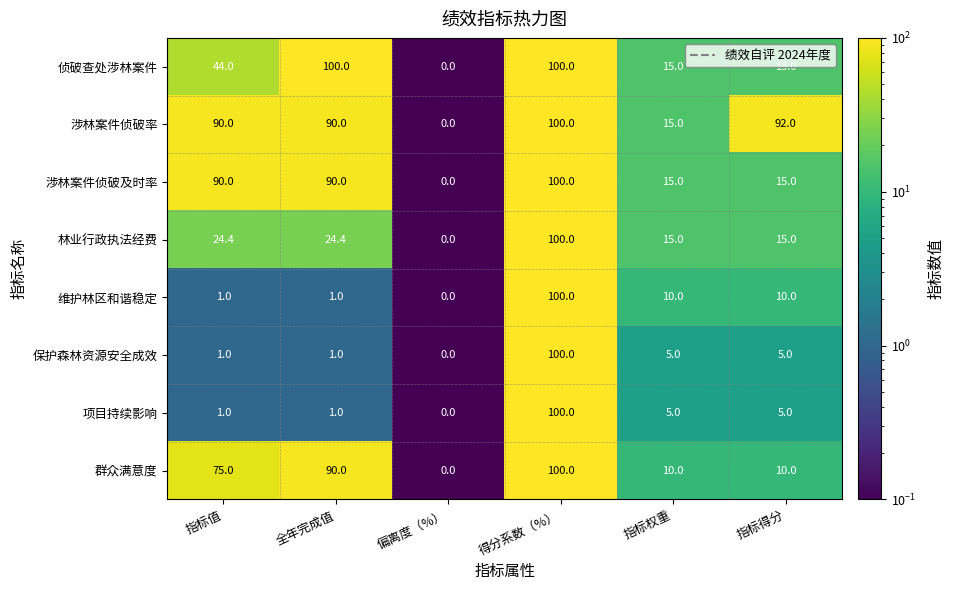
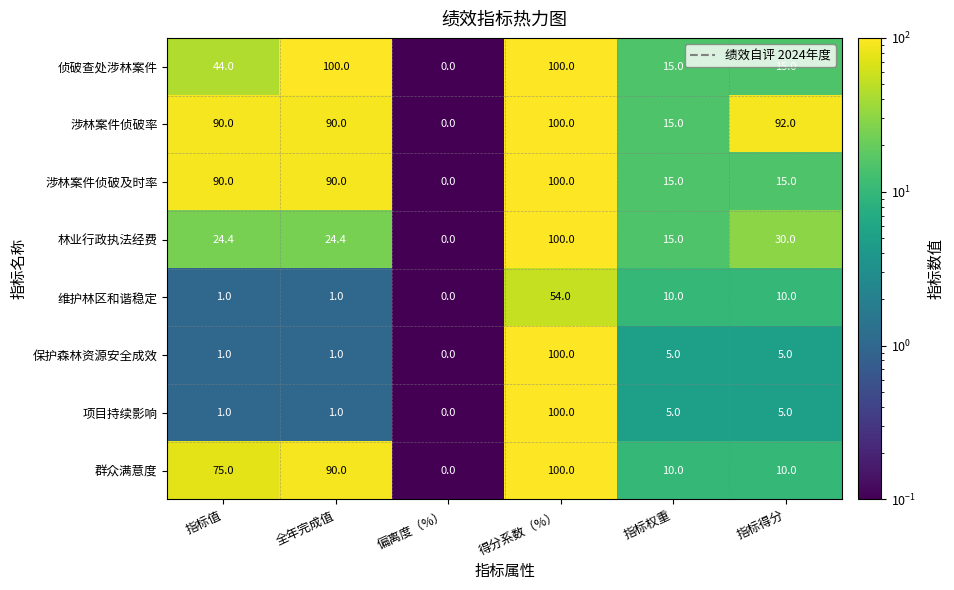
林业行政执法经费, 指标得分: 15.0 -> 30.0
维护林区和谐稳定, 得分系数（%）: 100.0 -> 54.0
